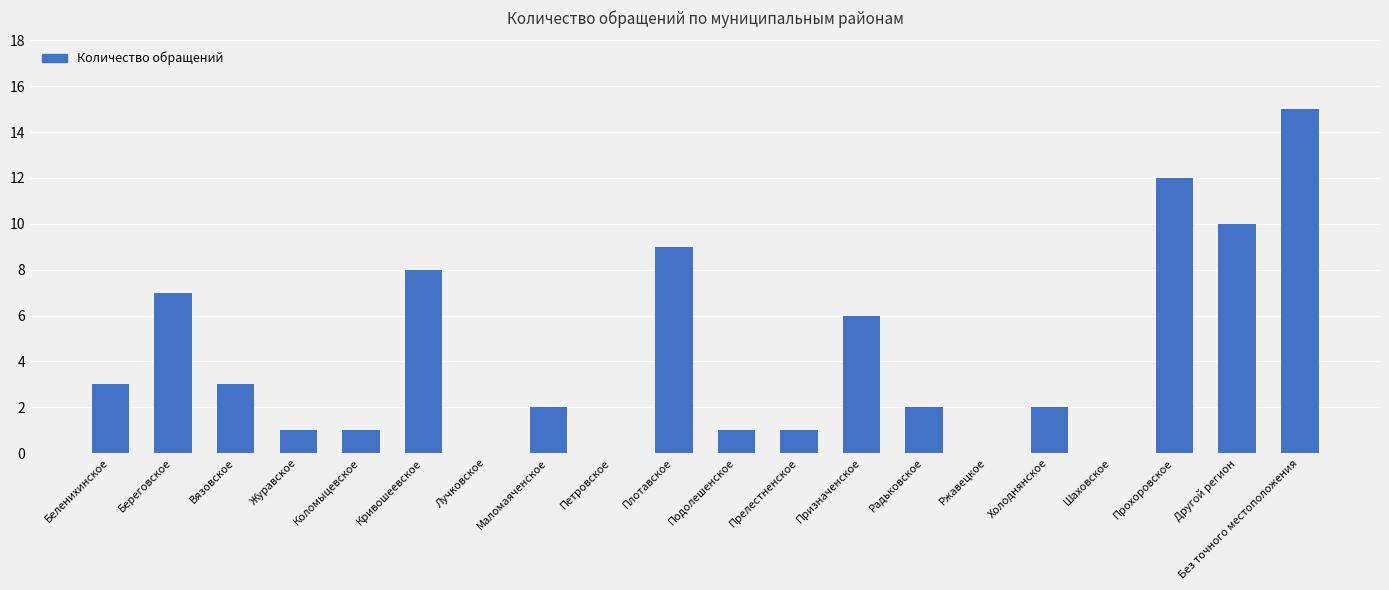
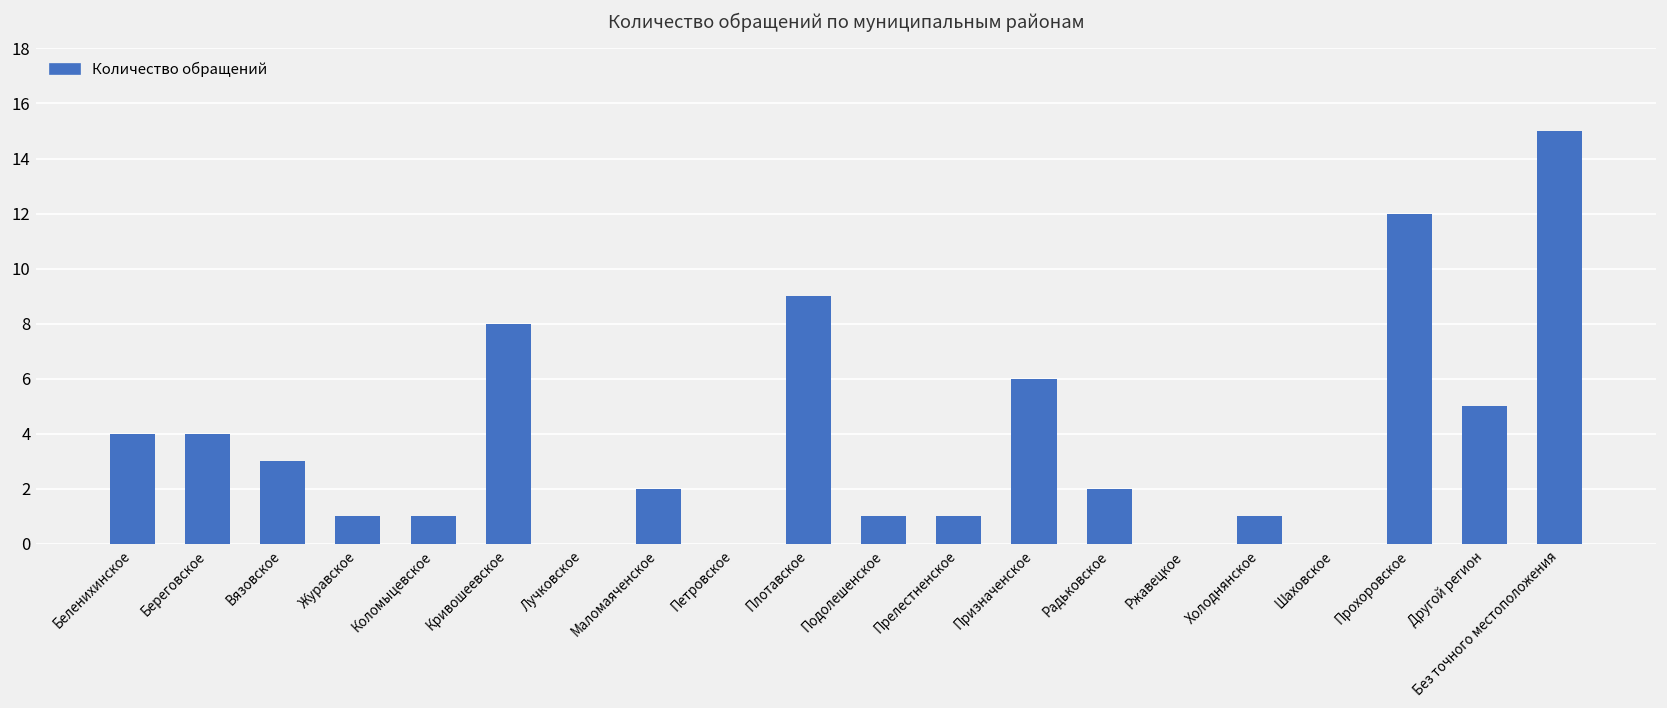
Беленихинское: 3 -> 4
Береговское: 7 -> 4
Холоднянское: 2 -> 1
Другой регион: 10 -> 5
